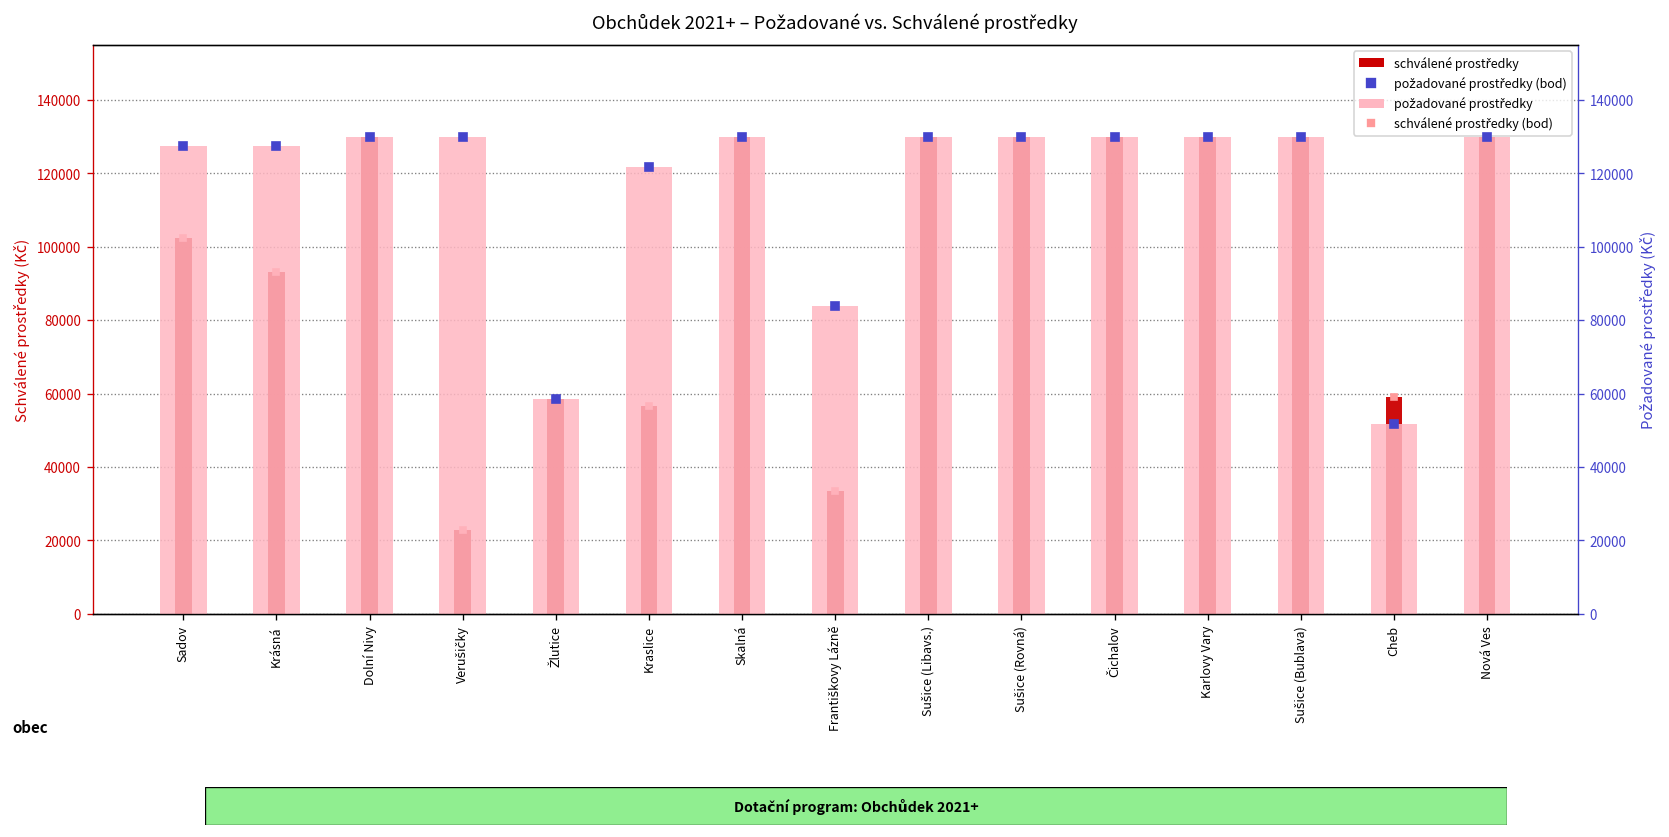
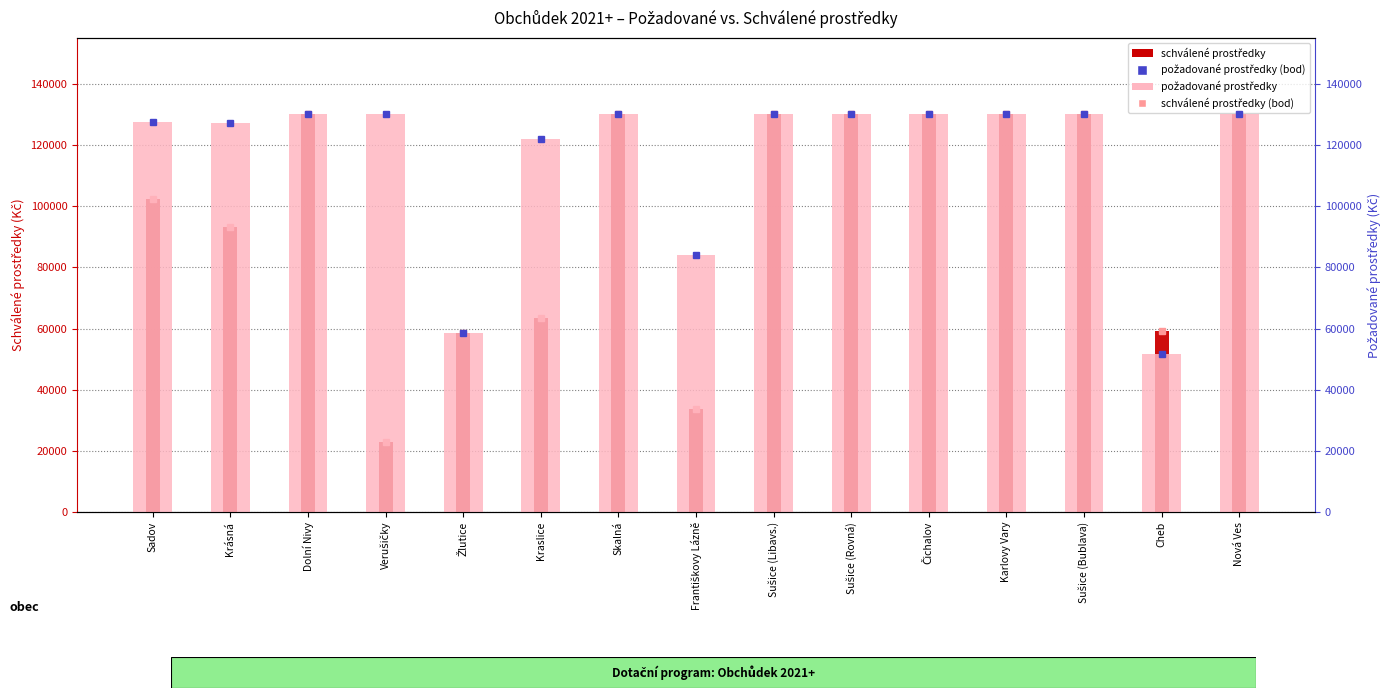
schválené prostředky, Kraslice: 57000 -> 63000
